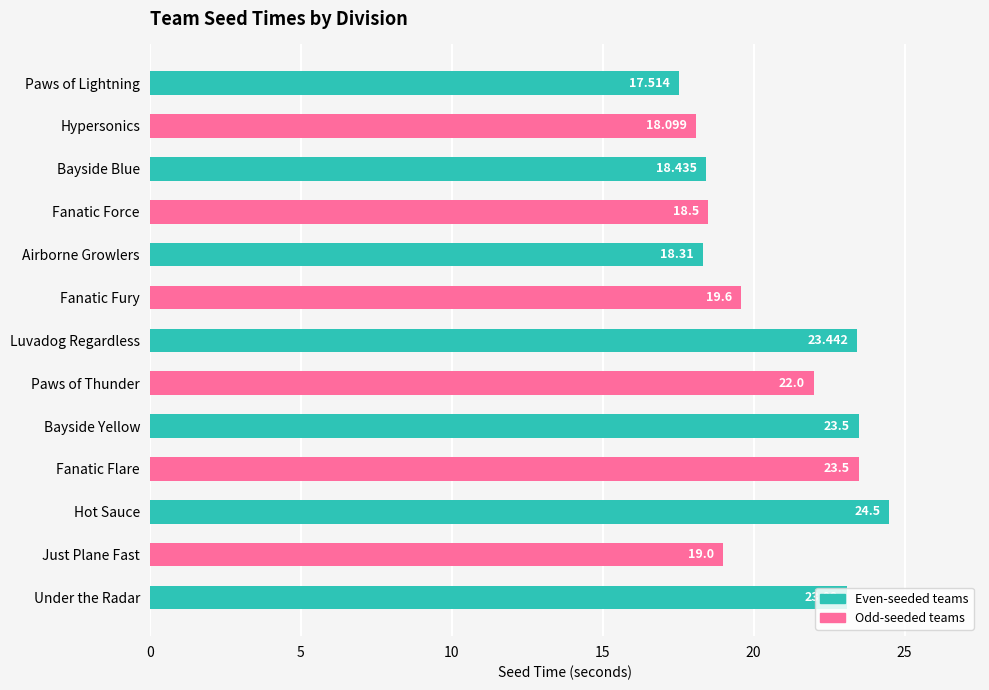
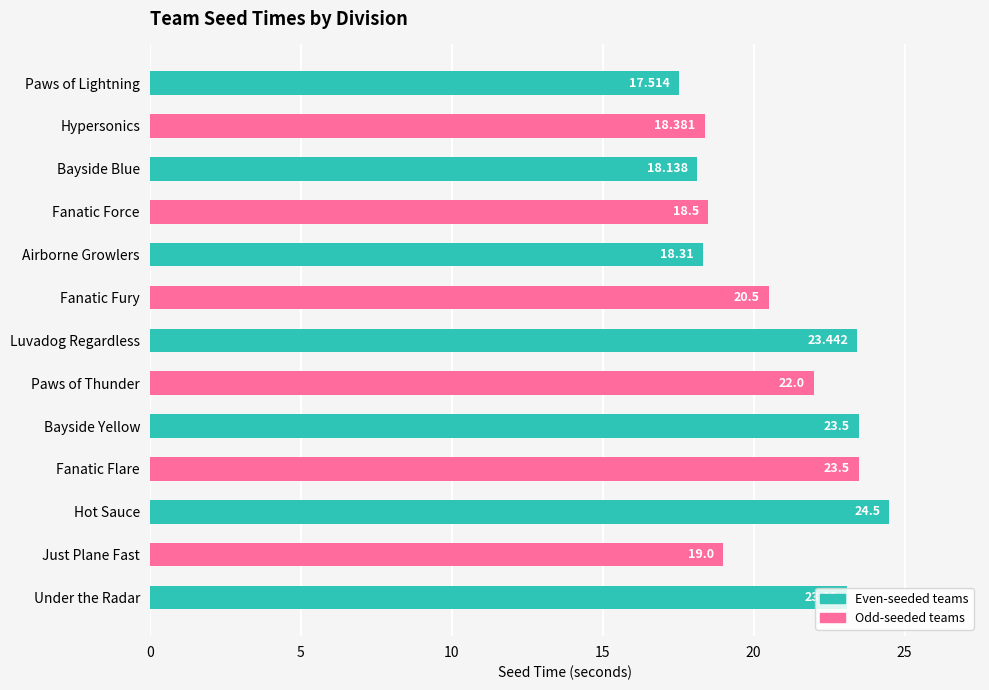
Hypersonics: 18.099 -> 18.381
Bayside Blue: 18.435 -> 18.138
Fanatic Fury: 19.6 -> 20.5
